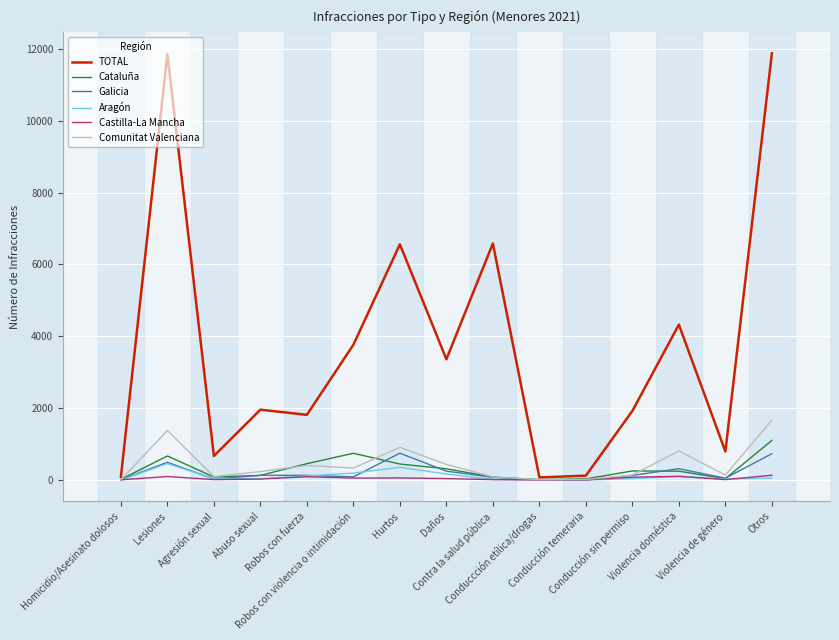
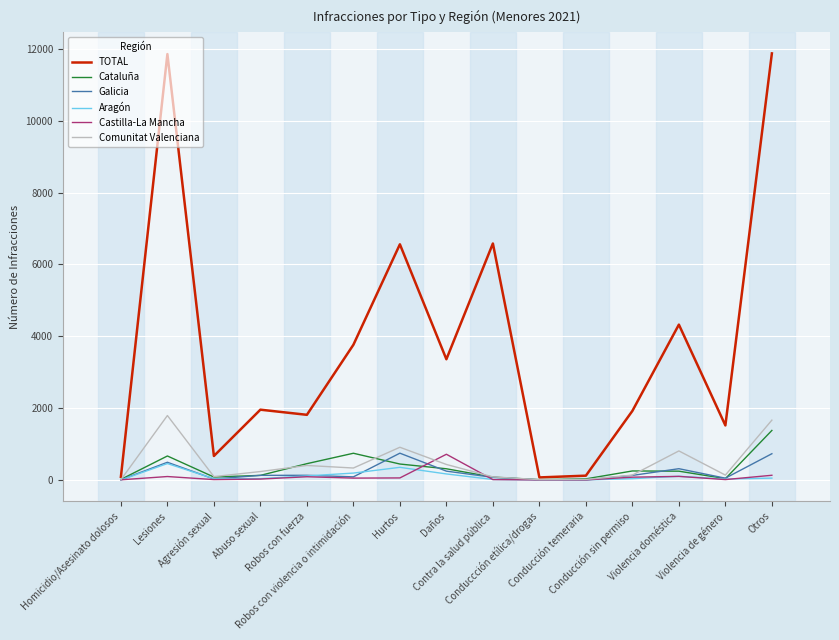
Comunitat Valenciana, Lesiones: 1400 -> 1800
Castilla-La Mancha, Daños: 0 -> 700
TOTAL, Violencia de género: 800 -> 1500
Cataluña, Otros: 1100 -> 1400
